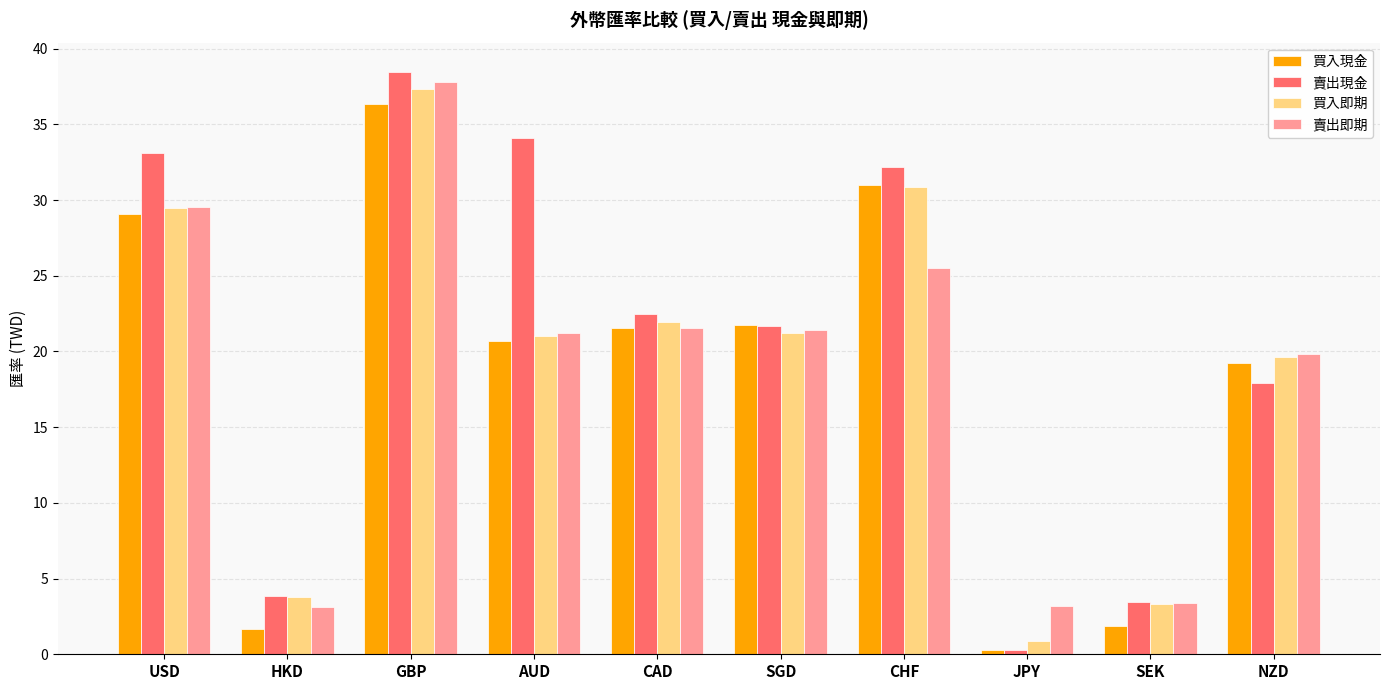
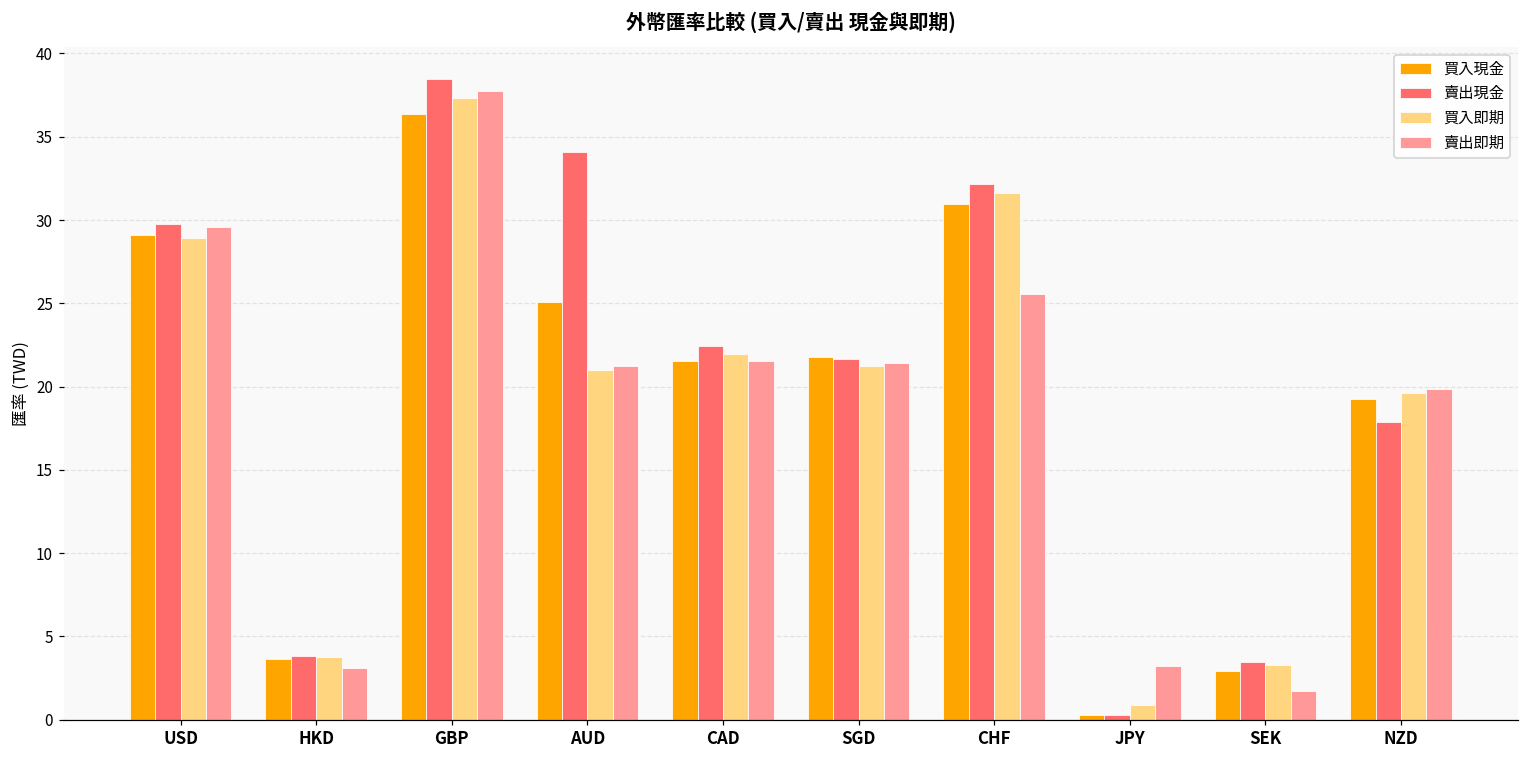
賣出現金, USD: 33.1 -> 29.8
買入即期, USD: 29.5 -> 28.9
買入現金, HKD: 1.6 -> 3.7
買入現金, AUD: 20.7 -> 25.1
買入即期, CHF: 30.8 -> 31.6
買入現金, SEK: 1.9 -> 3.0
賣出即期, SEK: 3.4 -> 1.7
